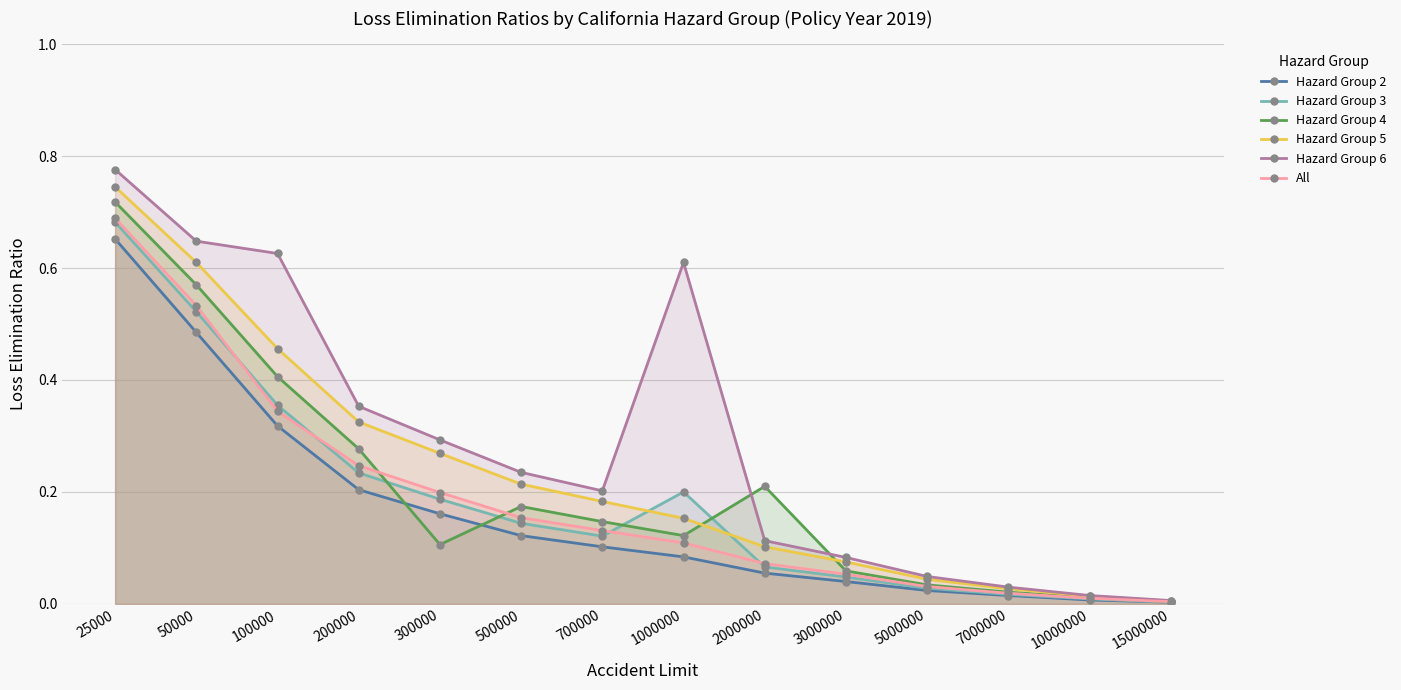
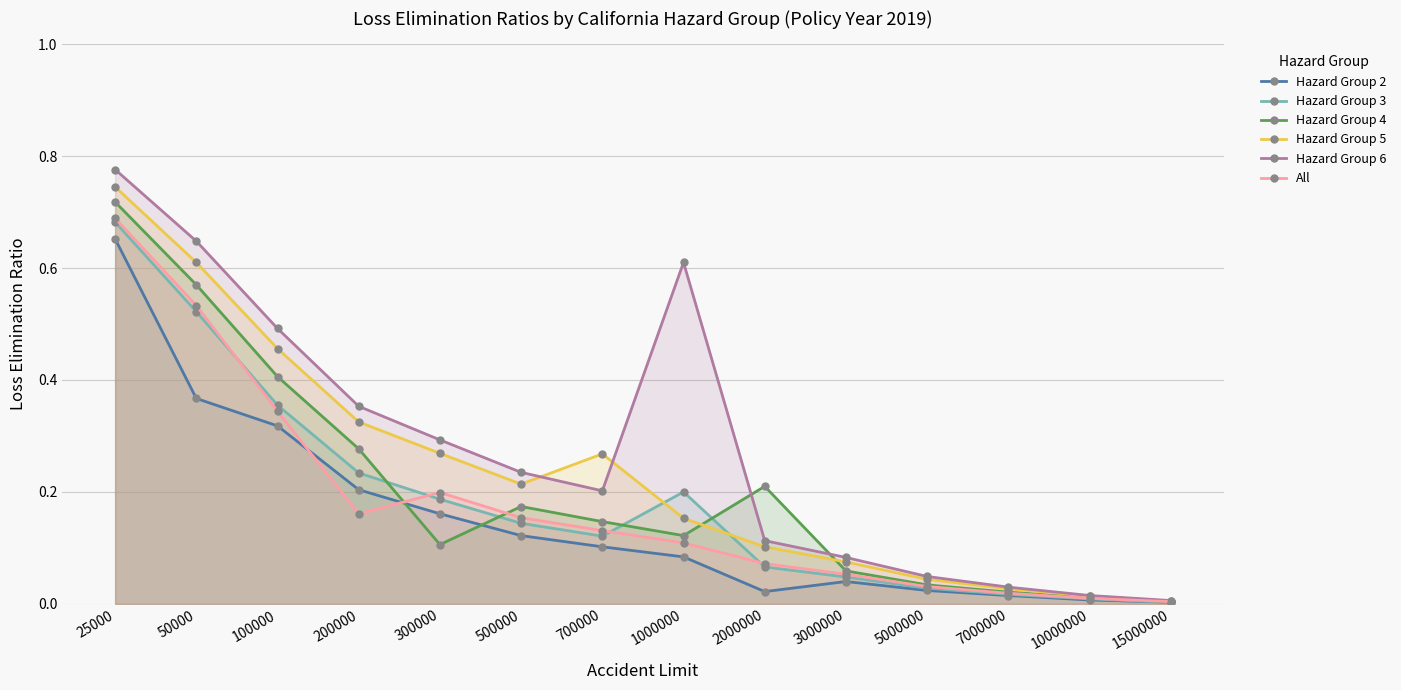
Hazard Group 2, 50000: 0.49 -> 0.37
Hazard Group 6, 100000: 0.63 -> 0.49
All, 200000: 0.25 -> 0.16
Hazard Group 5, 700000: 0.18 -> 0.27
Hazard Group 2, 2000000: 0.06 -> 0.02
